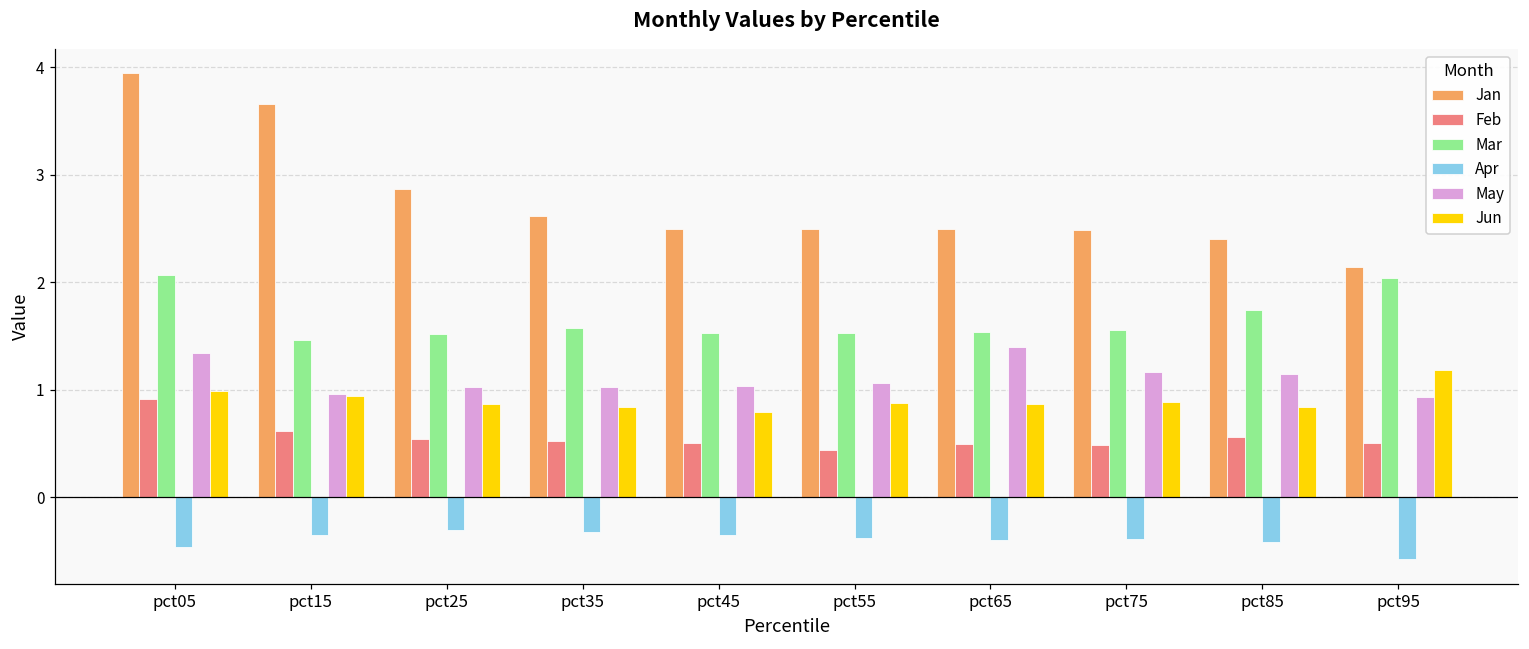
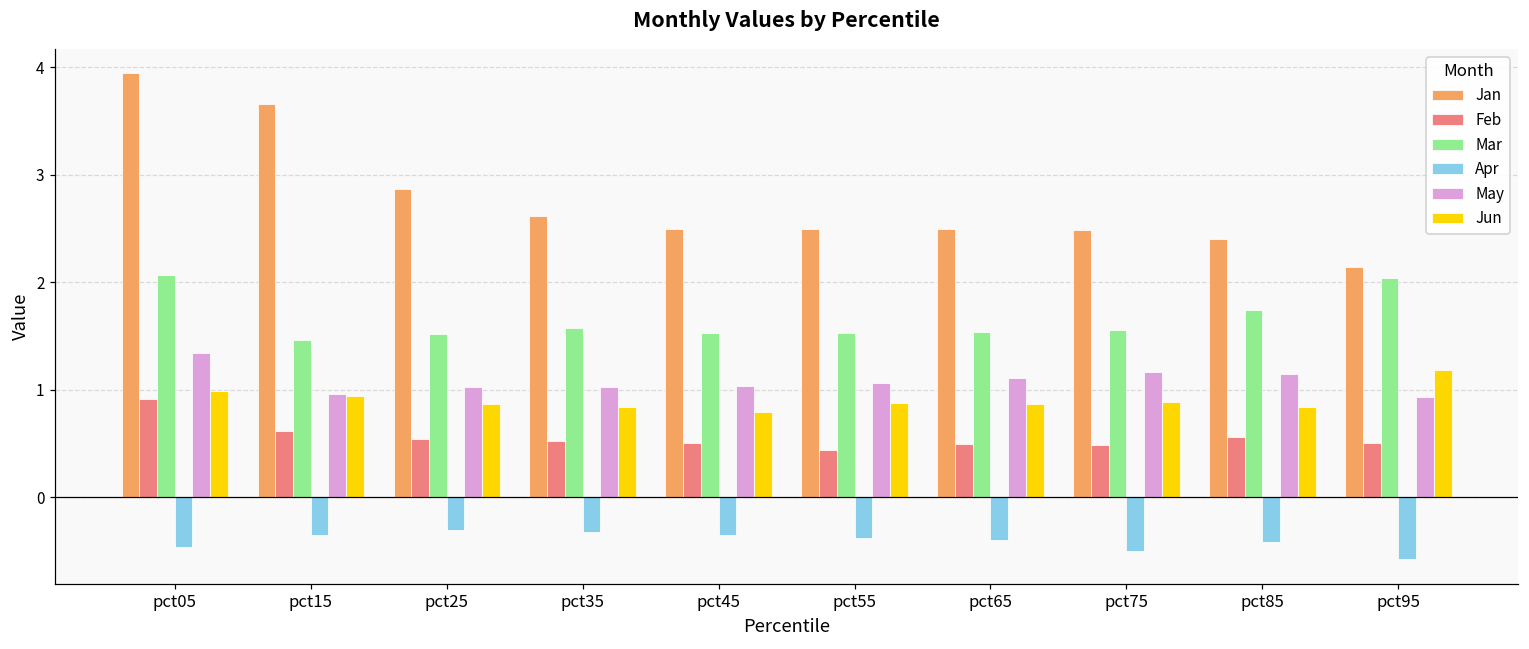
May, pct65: 1.4 -> 1.1
Apr, pct75: -0.4 -> -0.5
